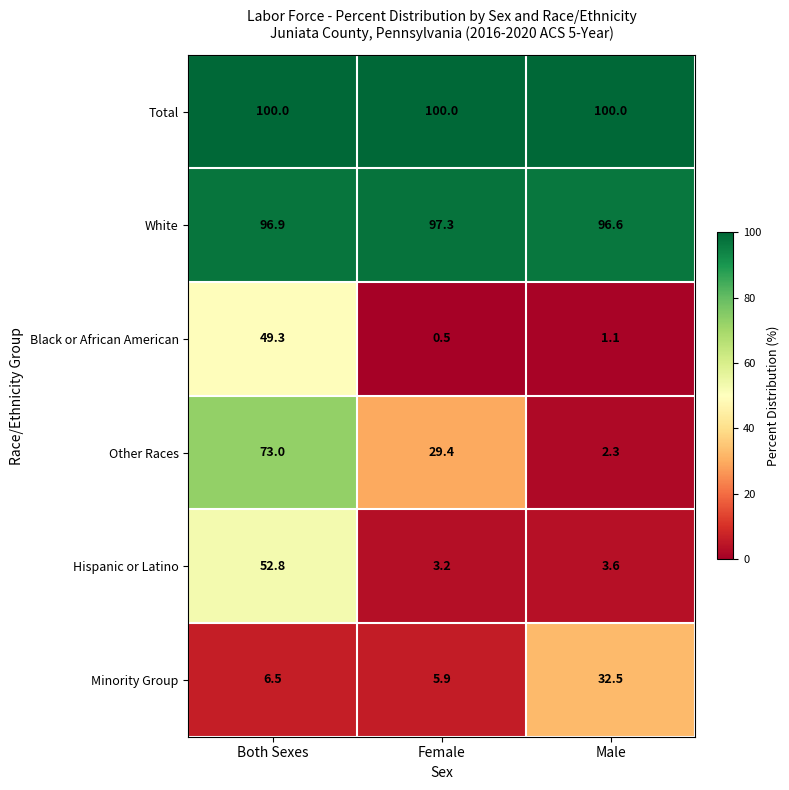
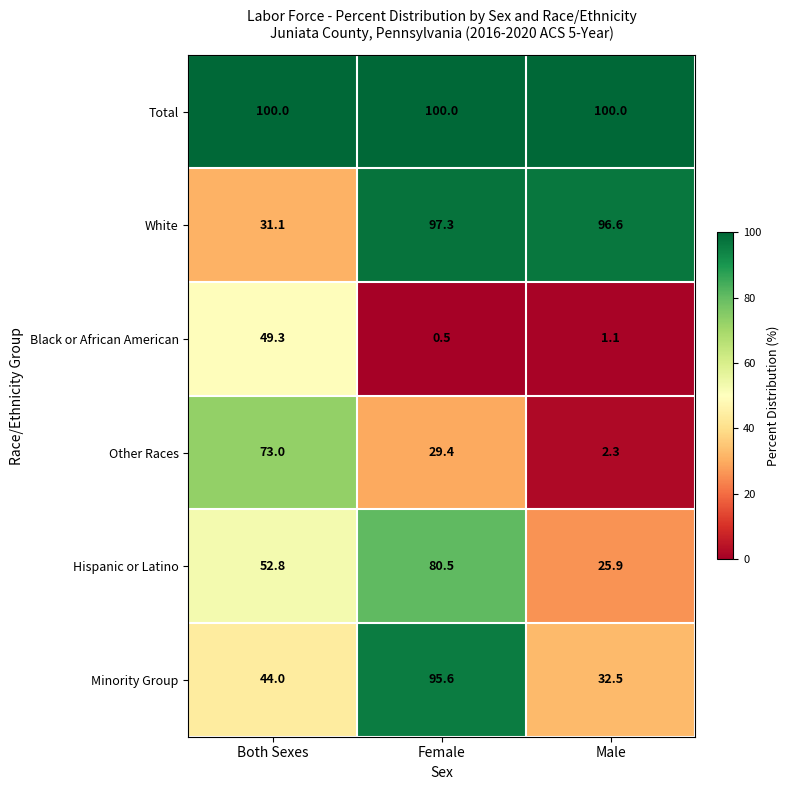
White, Both Sexes: 96.9 -> 31.1
Hispanic or Latino, Female: 3.2 -> 80.5
Hispanic or Latino, Male: 3.6 -> 25.9
Minority Group, Both Sexes: 6.5 -> 44.0
Minority Group, Female: 5.9 -> 95.6
